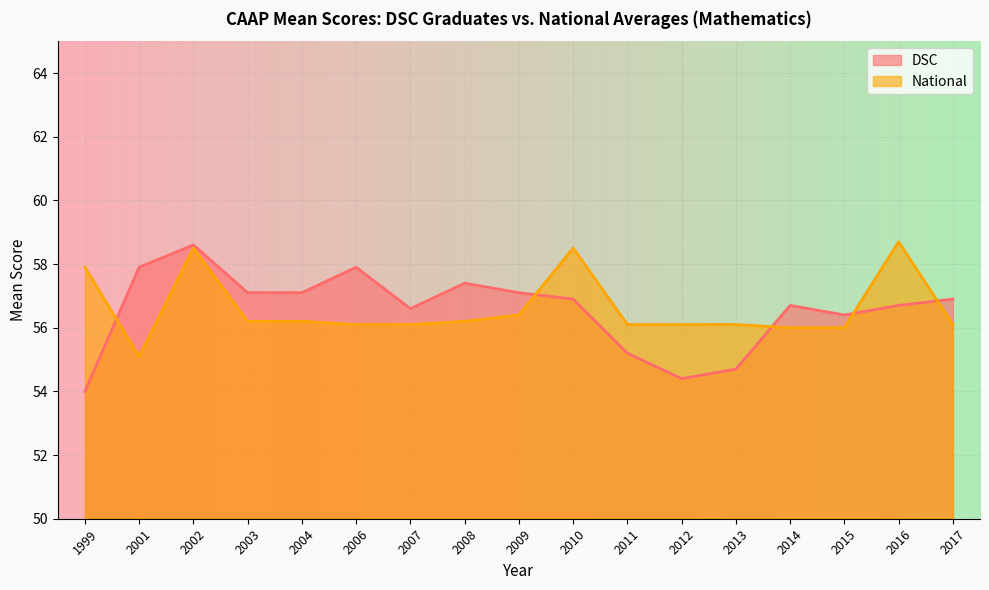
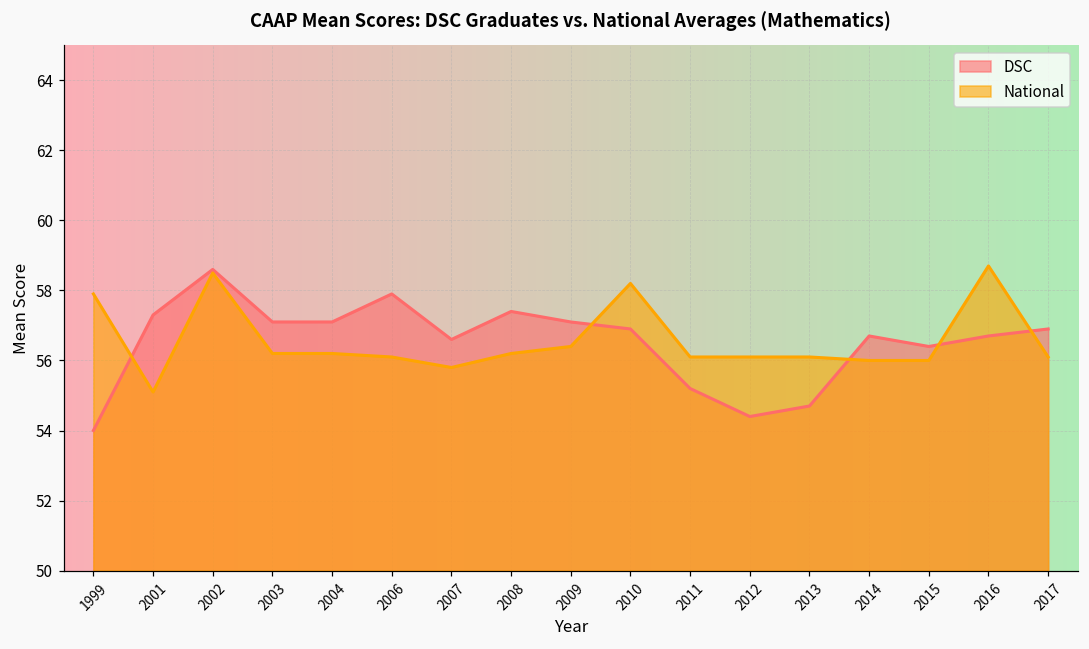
DSC, 2001: 57.9 -> 57.3
National, 2007: 56.1 -> 55.8
National, 2010: 58.5 -> 58.2
